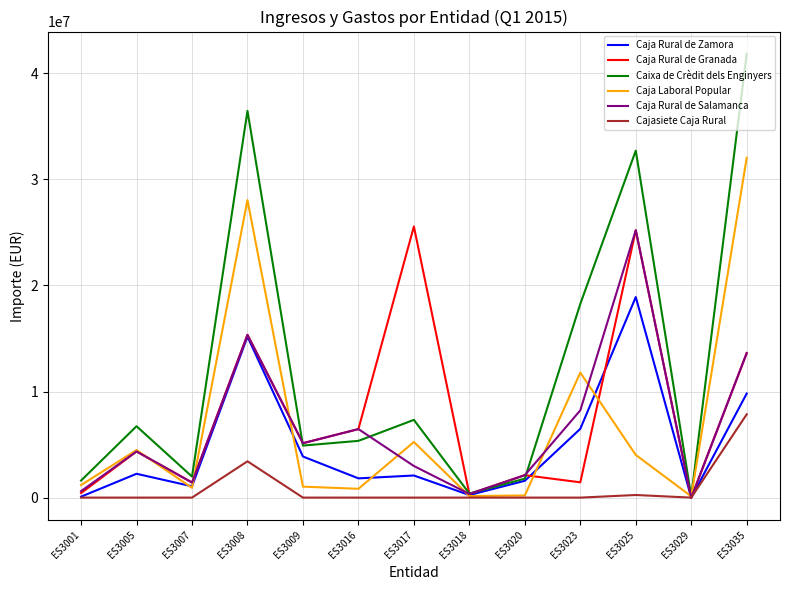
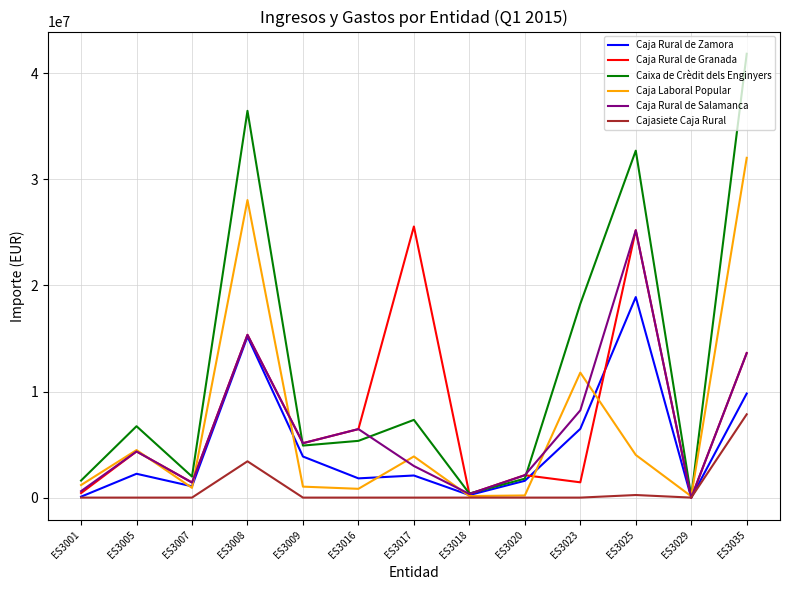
Caja Laboral Popular, ES3017: 5200000 -> 3900000
